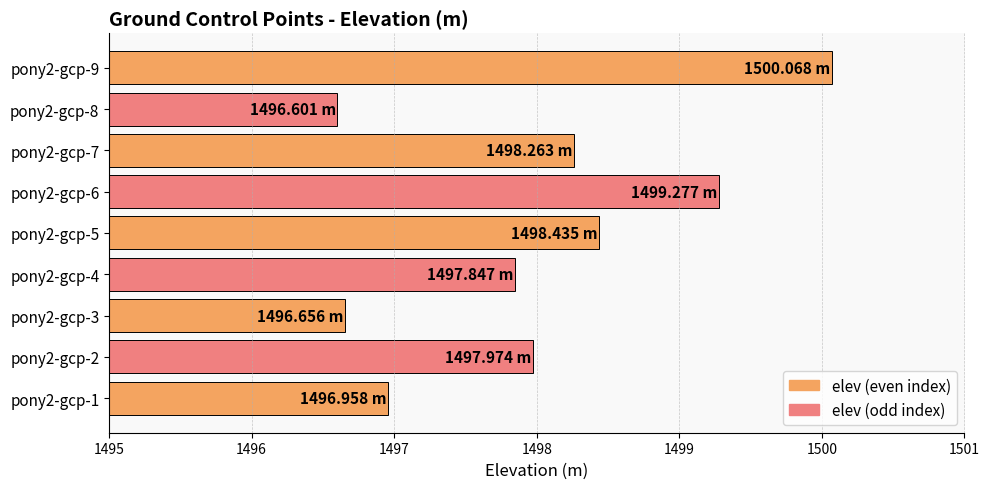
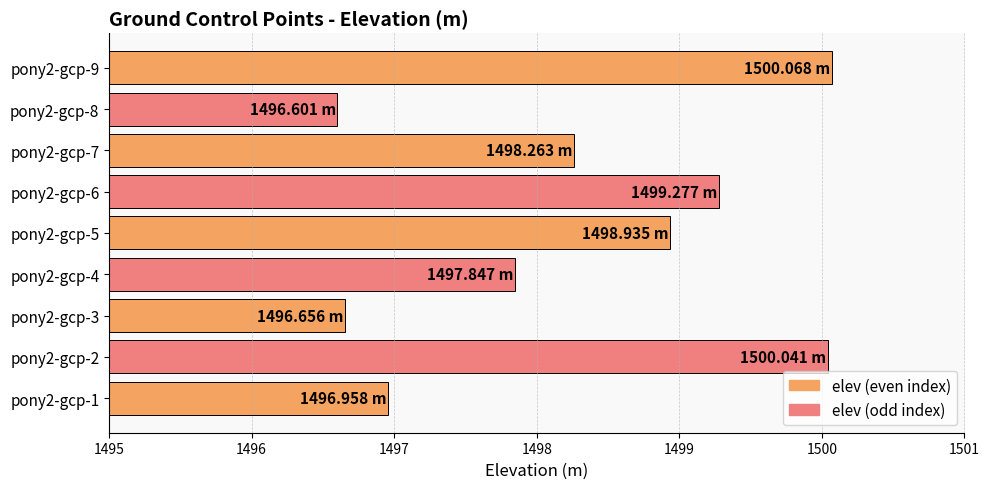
pony2-gcp-5: 1498.435 -> 1498.935
pony2-gcp-2: 1497.974 -> 1500.041
